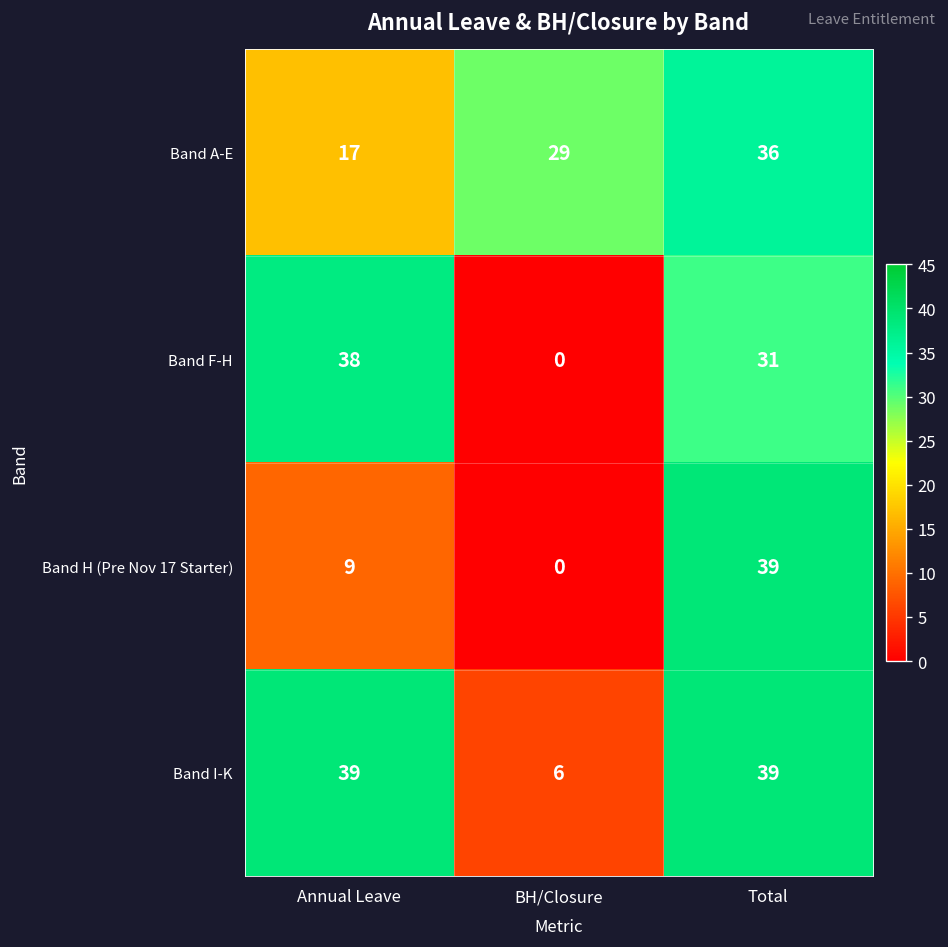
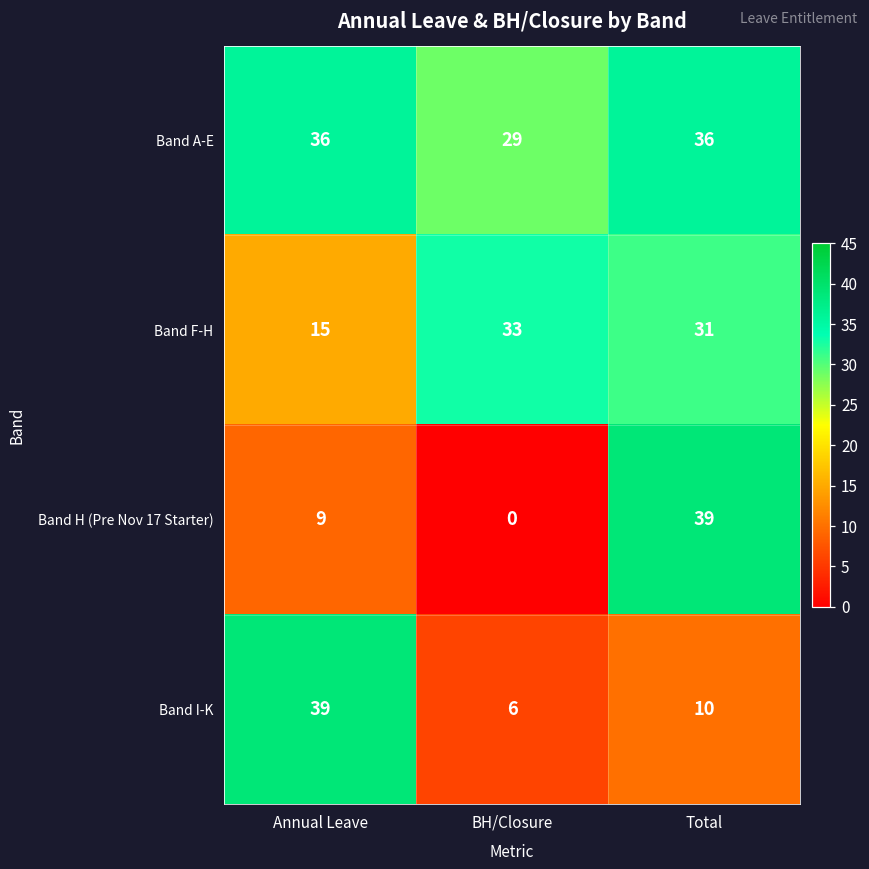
Band A-E, Annual Leave: 17 -> 36
Band F-H, Annual Leave: 38 -> 15
Band F-H, BH/Closure: 0 -> 33
Band I-K, Total: 39 -> 10
